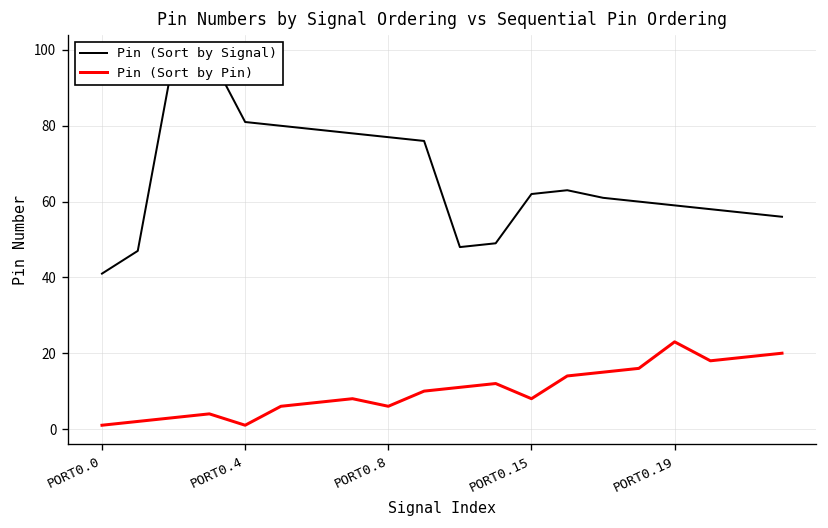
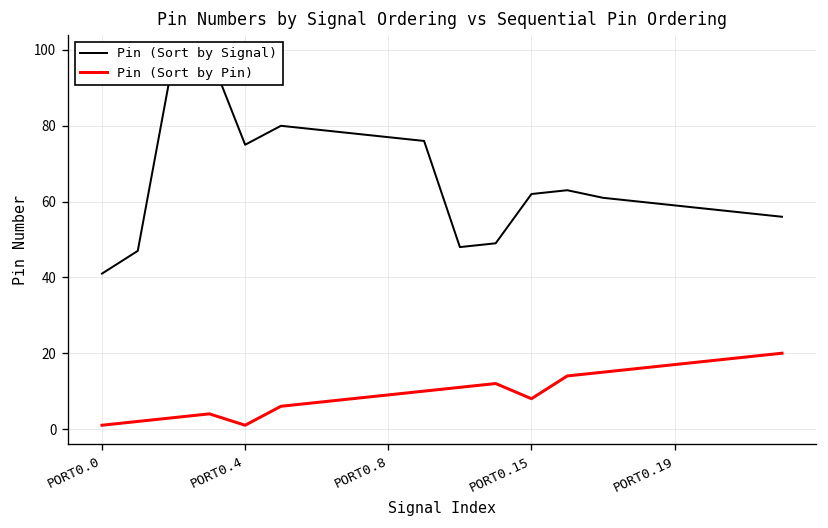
Pin (Sort by Signal), PORT0.4: 81 -> 75
Pin (Sort by Pin), PORT0.8: 6 -> 9
Pin (Sort by Pin), PORT0.19: 23 -> 17
